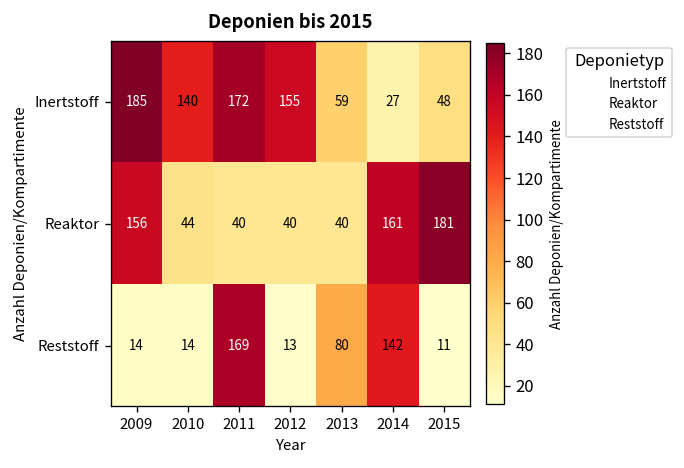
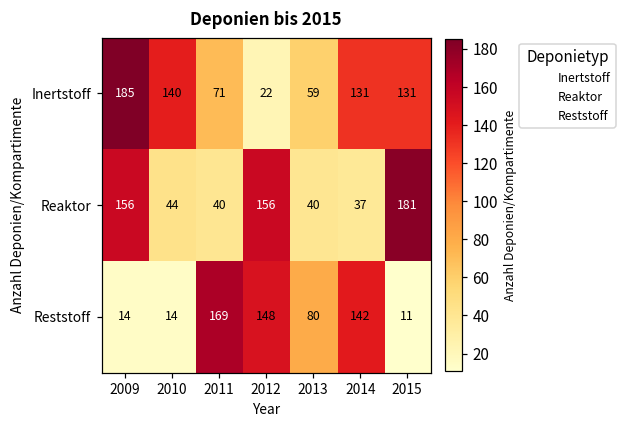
Inertstoff, 2011: 172 -> 71
Inertstoff, 2012: 155 -> 22
Inertstoff, 2014: 27 -> 131
Inertstoff, 2015: 48 -> 131
Reaktor, 2012: 40 -> 156
Reaktor, 2014: 161 -> 37
Reststoff, 2012: 13 -> 148
